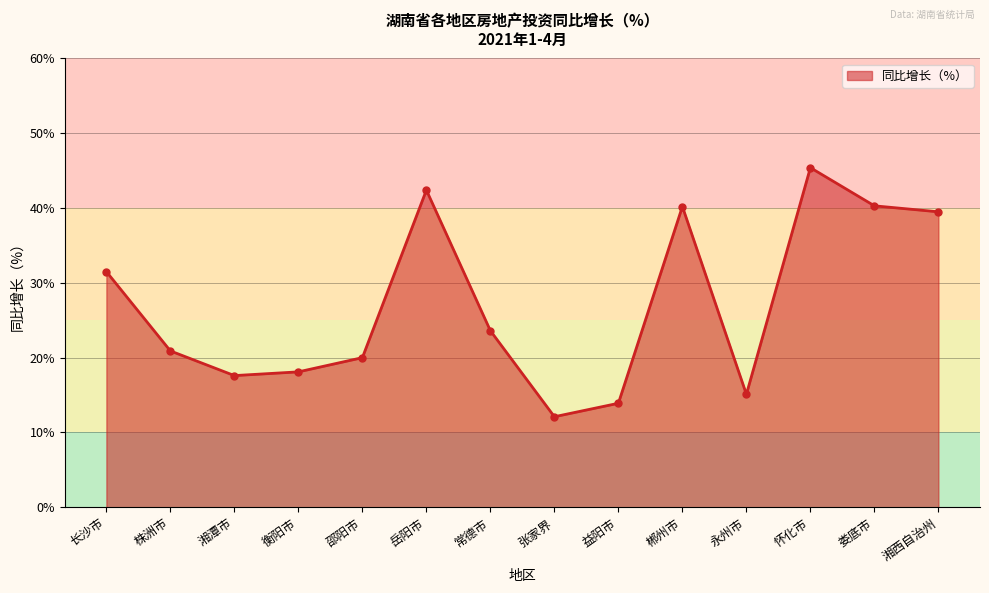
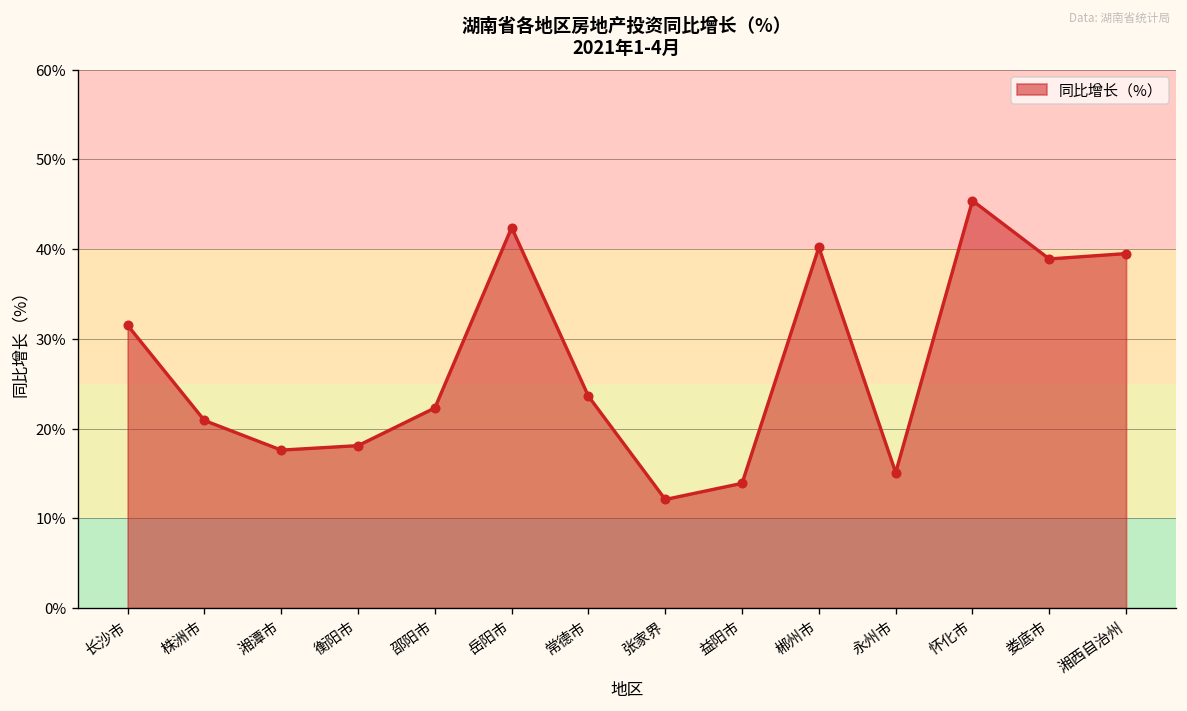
邵阳市: 20% -> 22%
娄底市: 40% -> 39%
